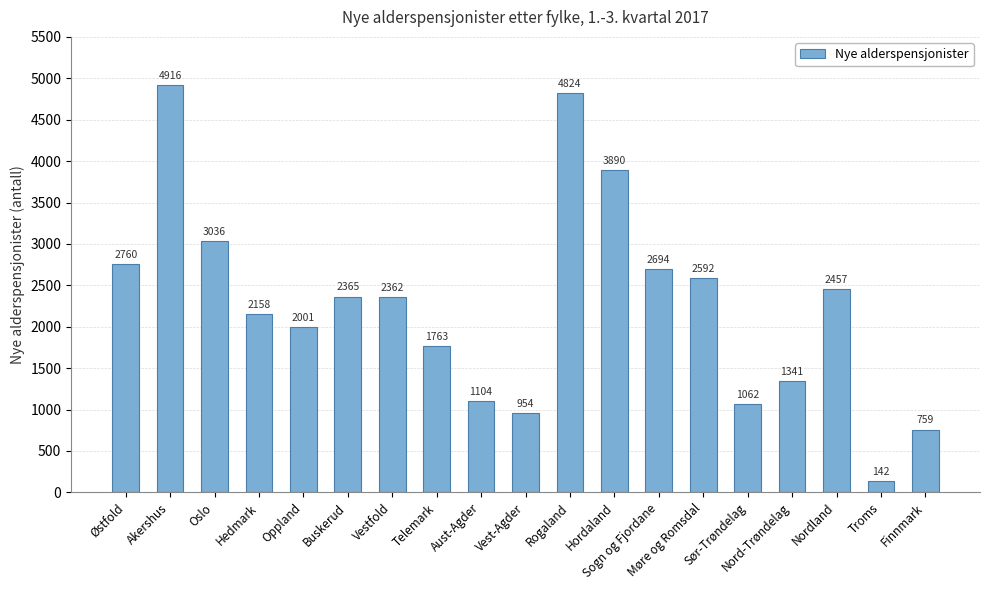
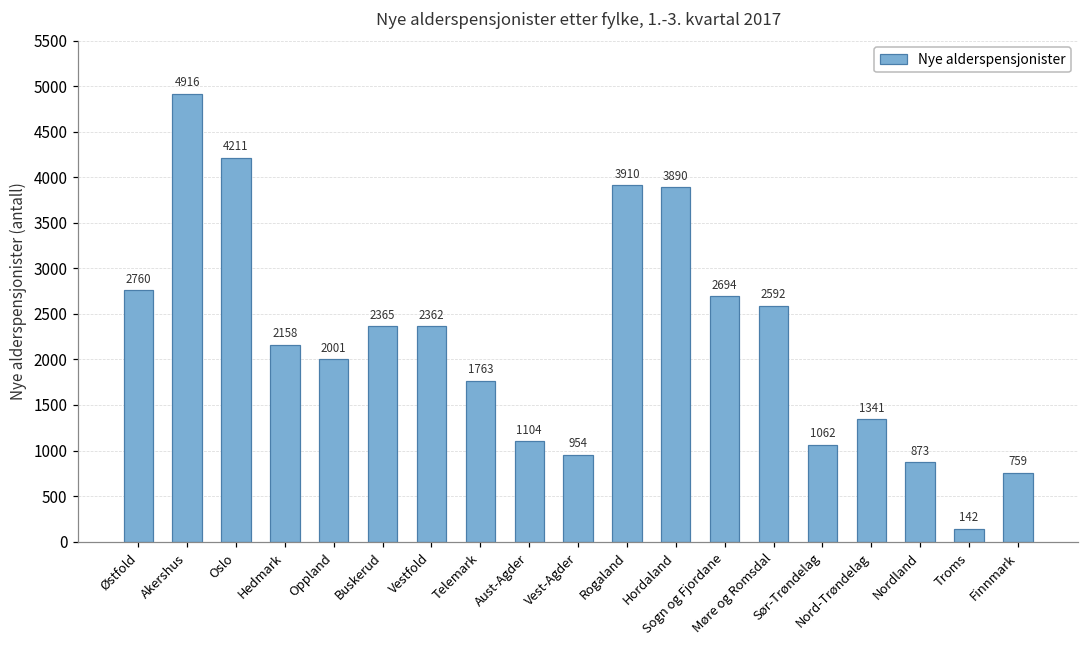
Oslo: 3036 -> 4211
Rogaland: 4824 -> 3910
Nordland: 2457 -> 873
